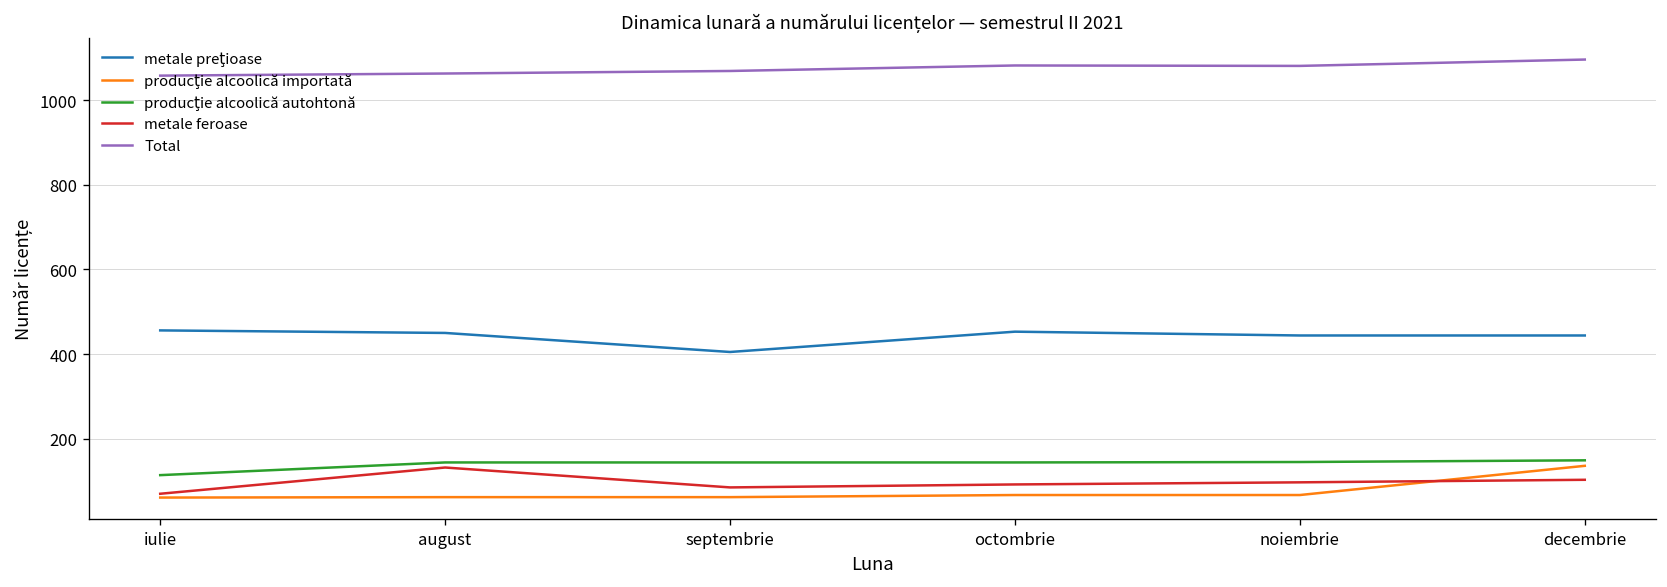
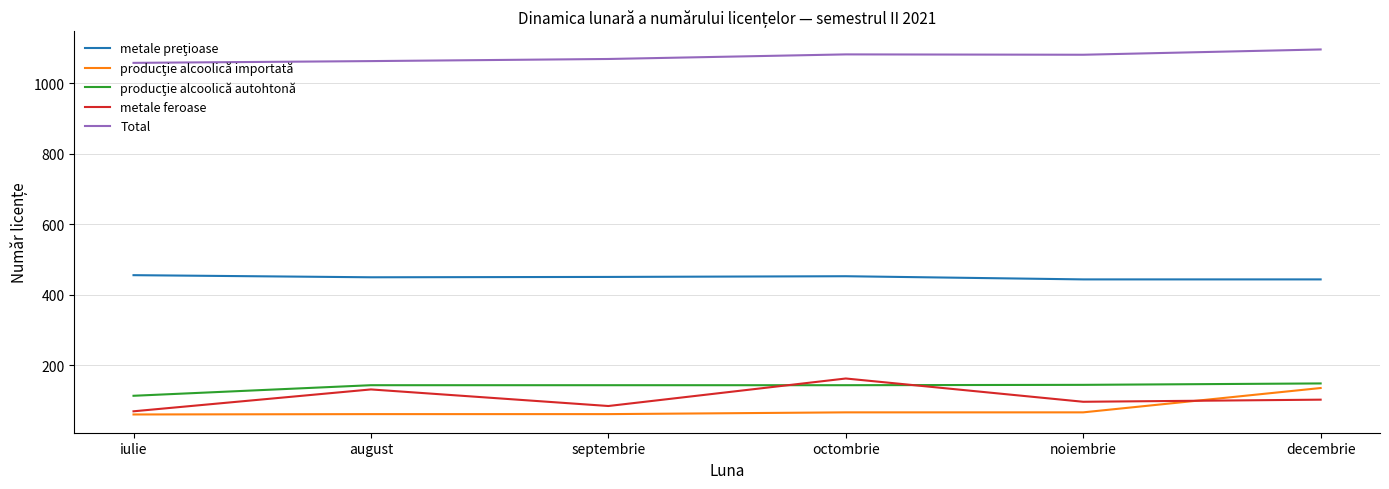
metale preţioase, septembrie: 410 -> 450
metale feroase, octombrie: 90 -> 160
